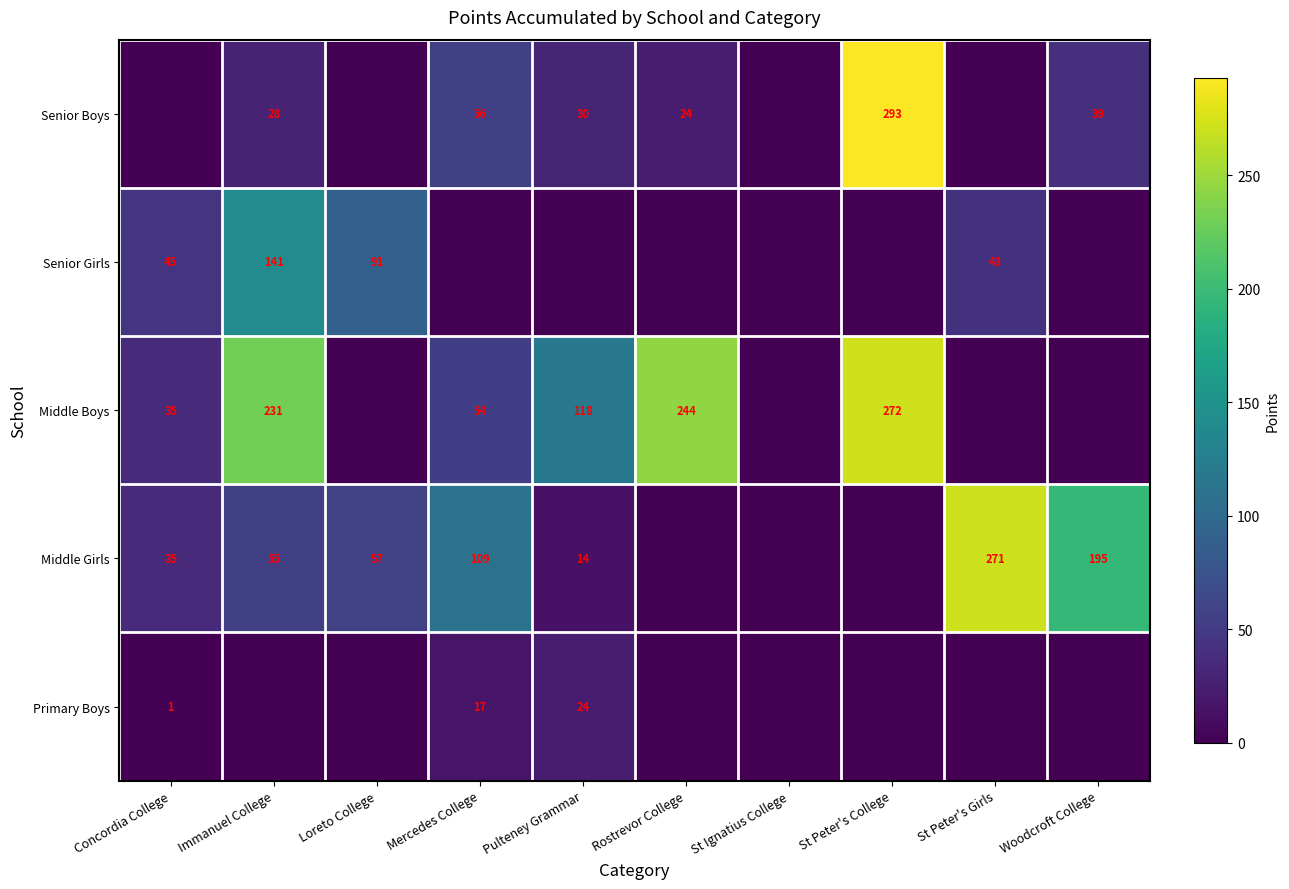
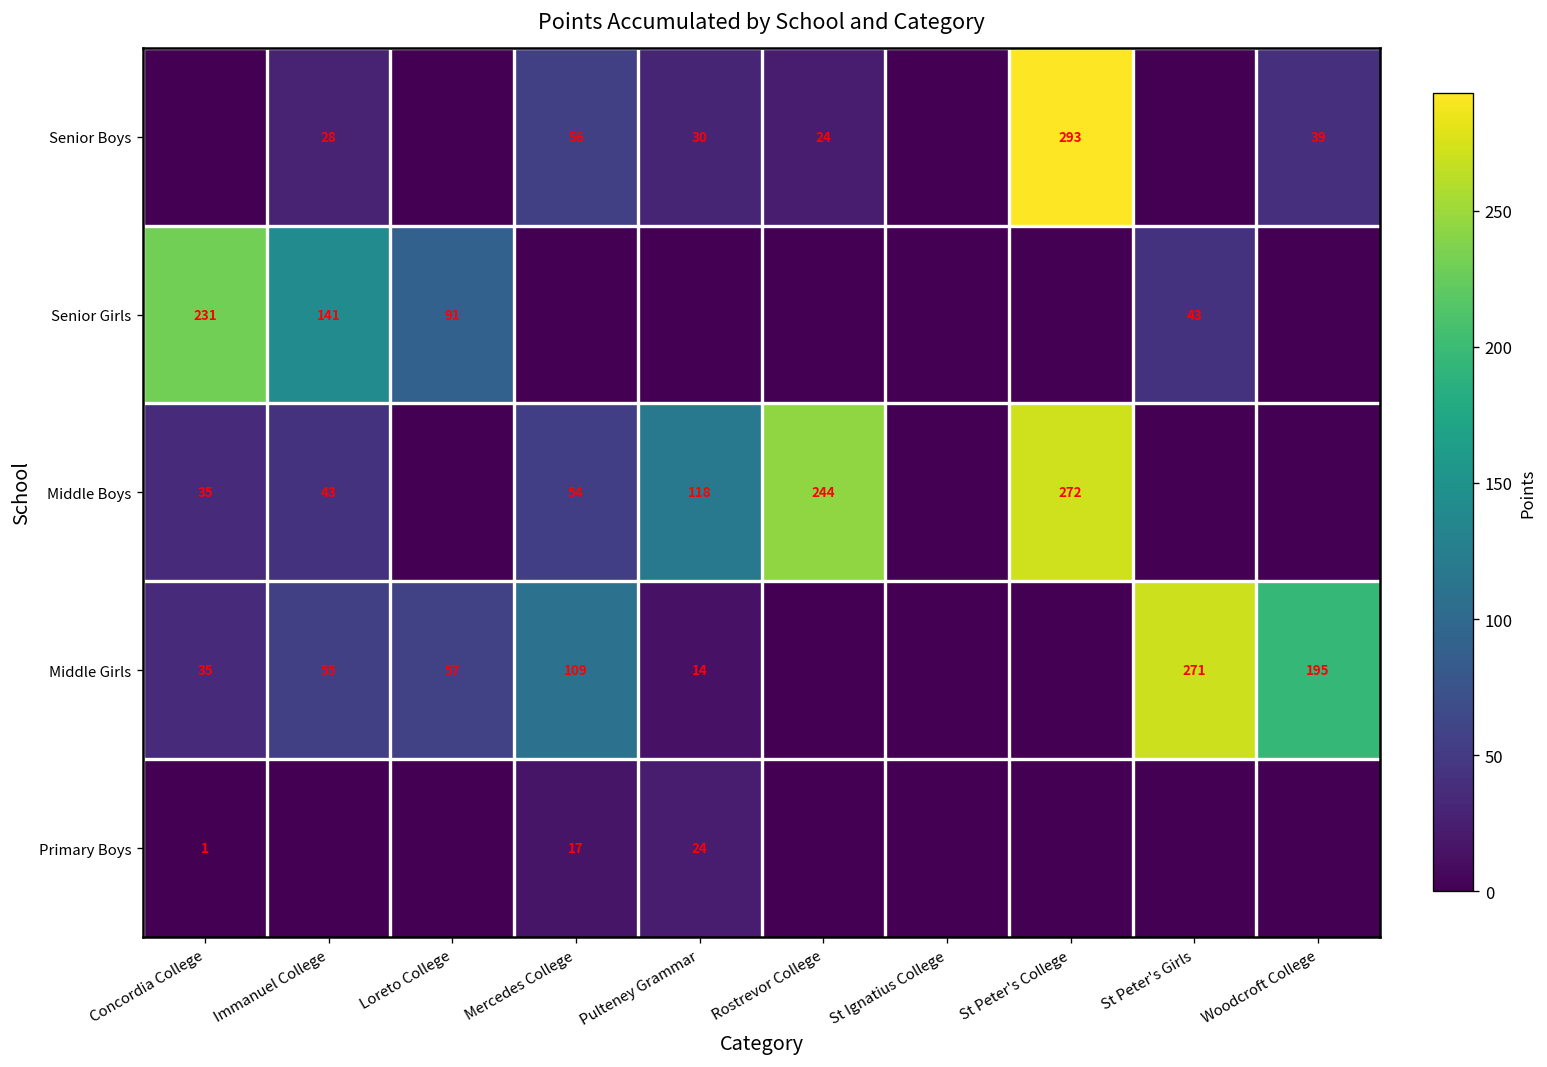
Senior Girls, Concordia College: 45 -> 231
Middle Boys, Immanuel College: 231 -> 43
